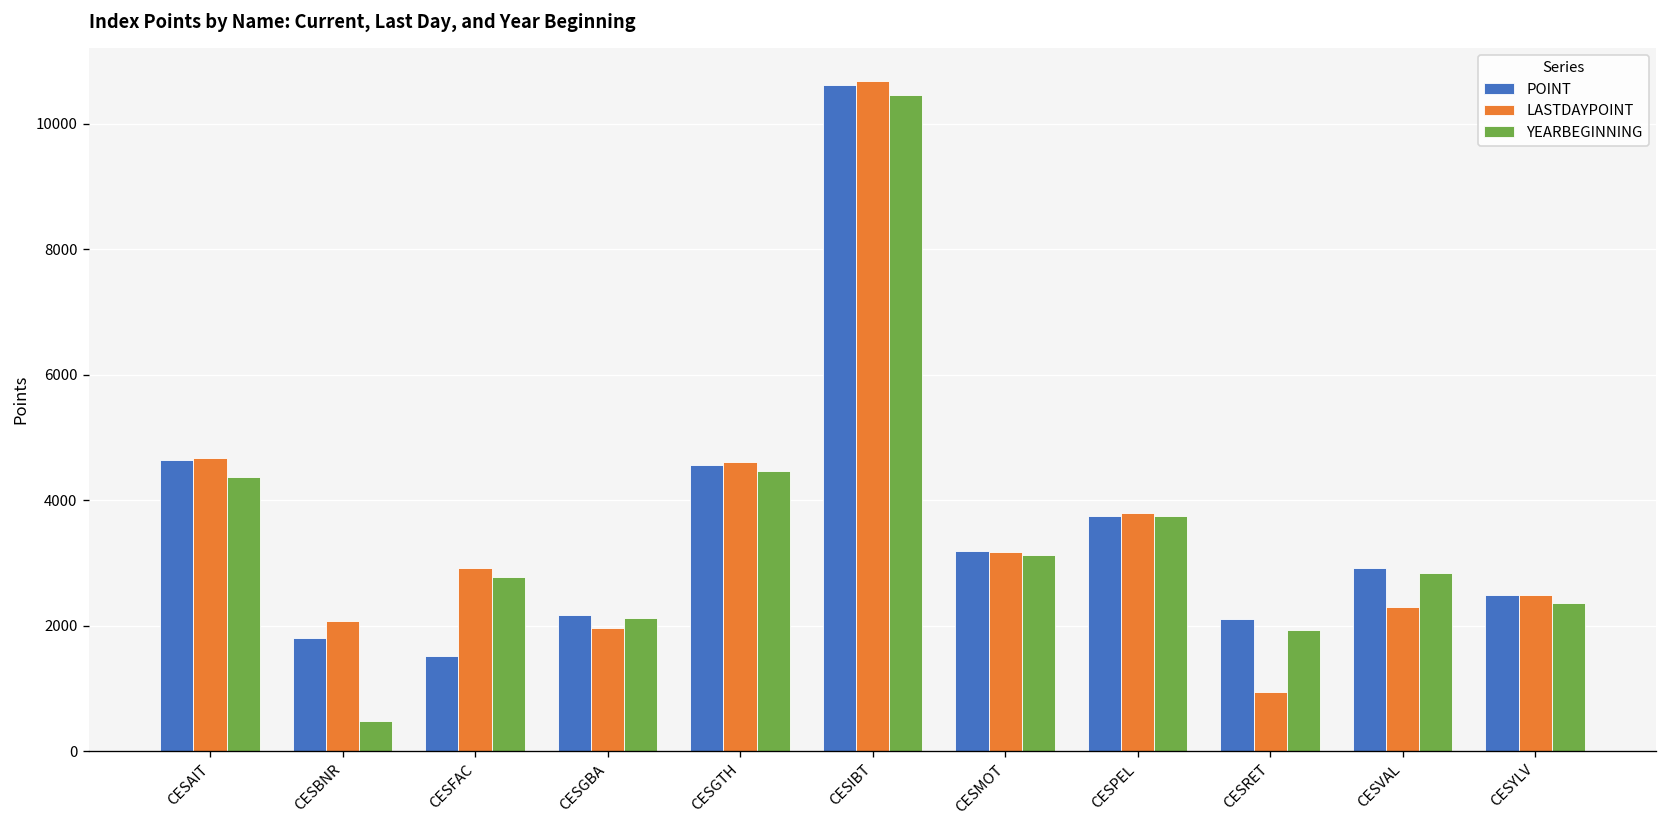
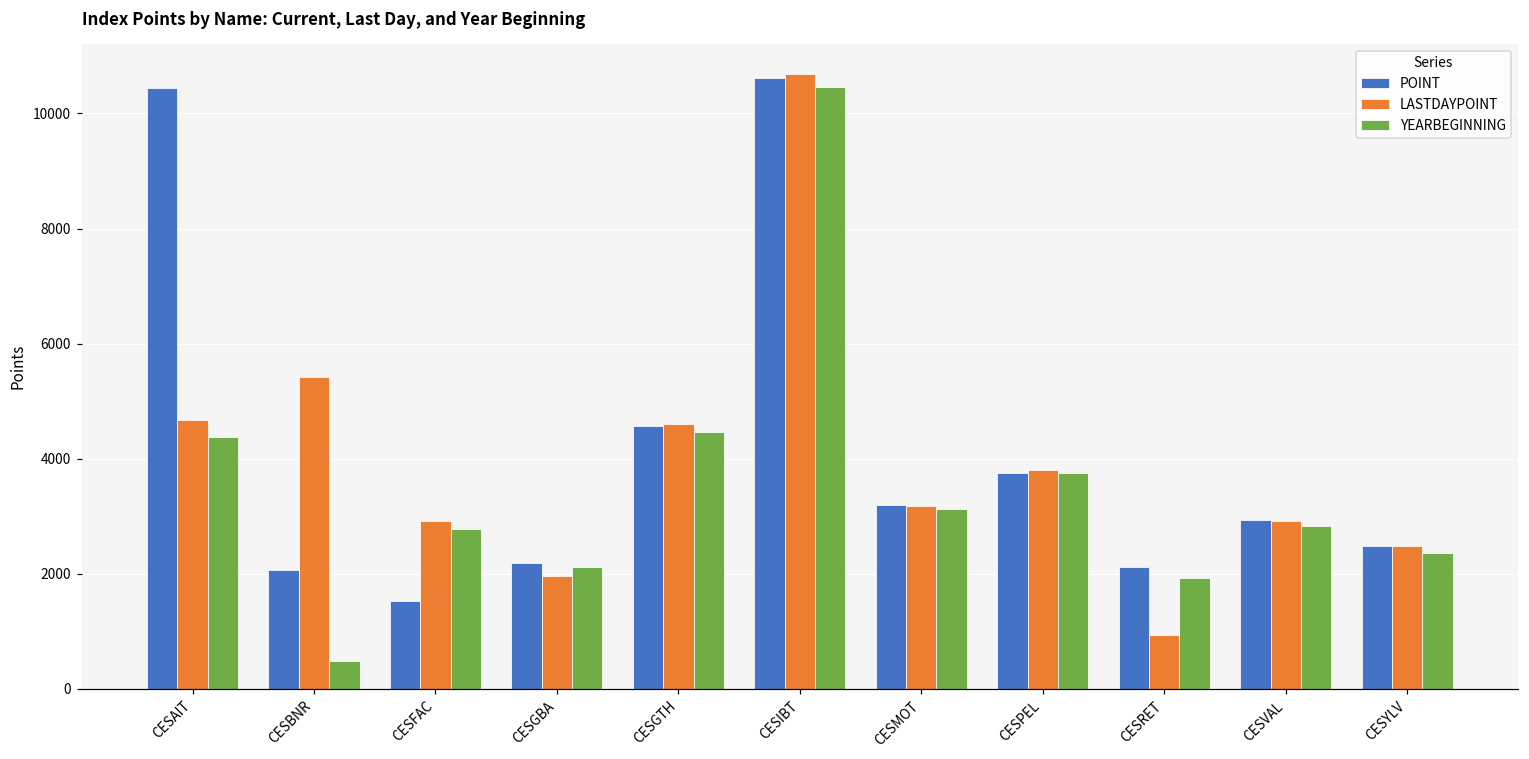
POINT, CESAIT: 4600 -> 10400
POINT, CESBNR: 1800 -> 2100
LASTDAYPOINT, CESBNR: 2100 -> 5400
LASTDAYPOINT, CESVAL: 2300 -> 2900
